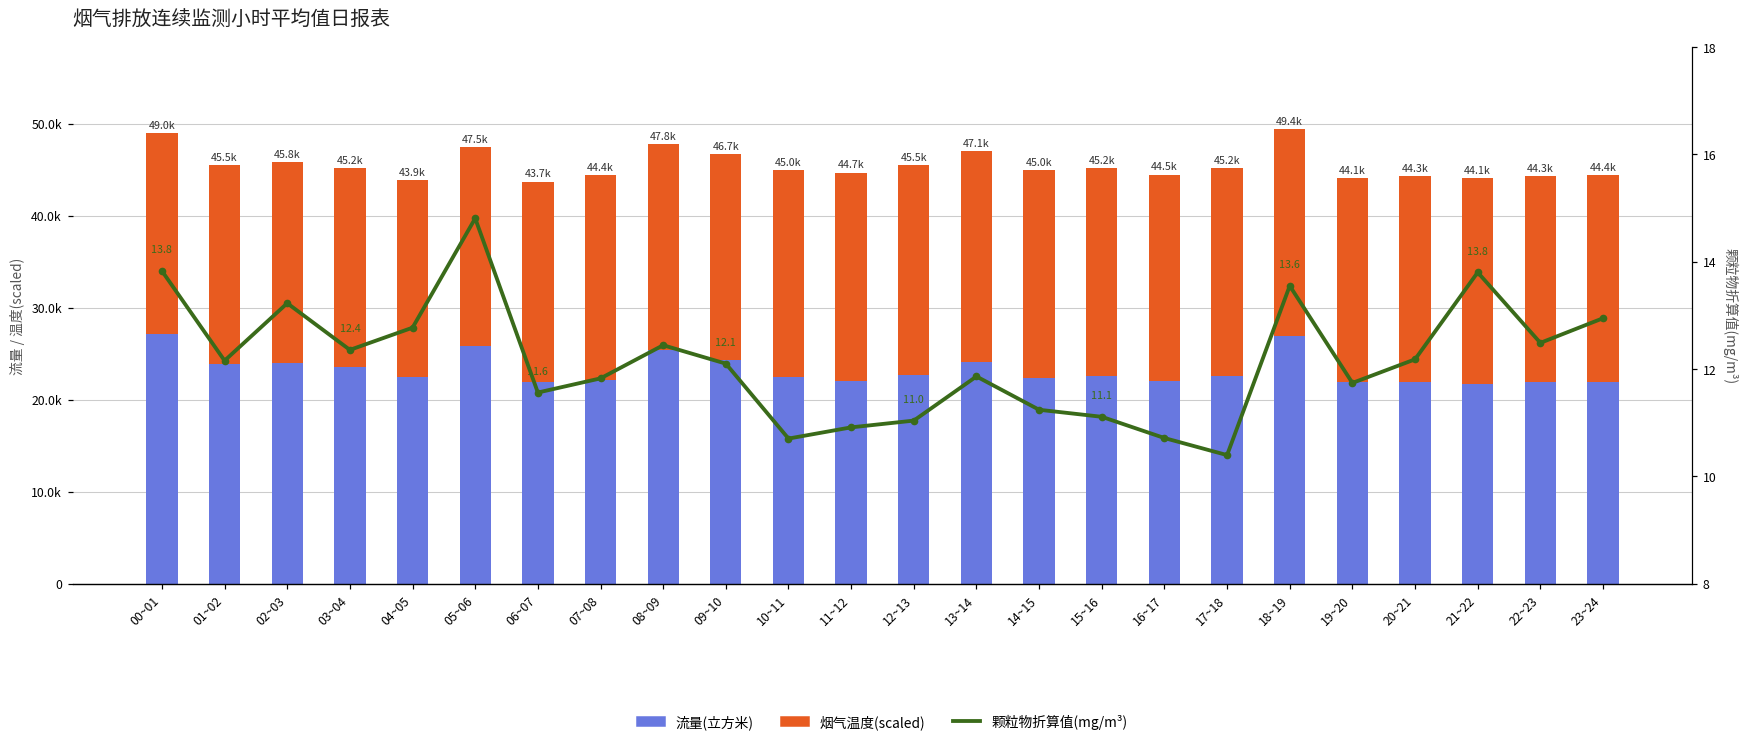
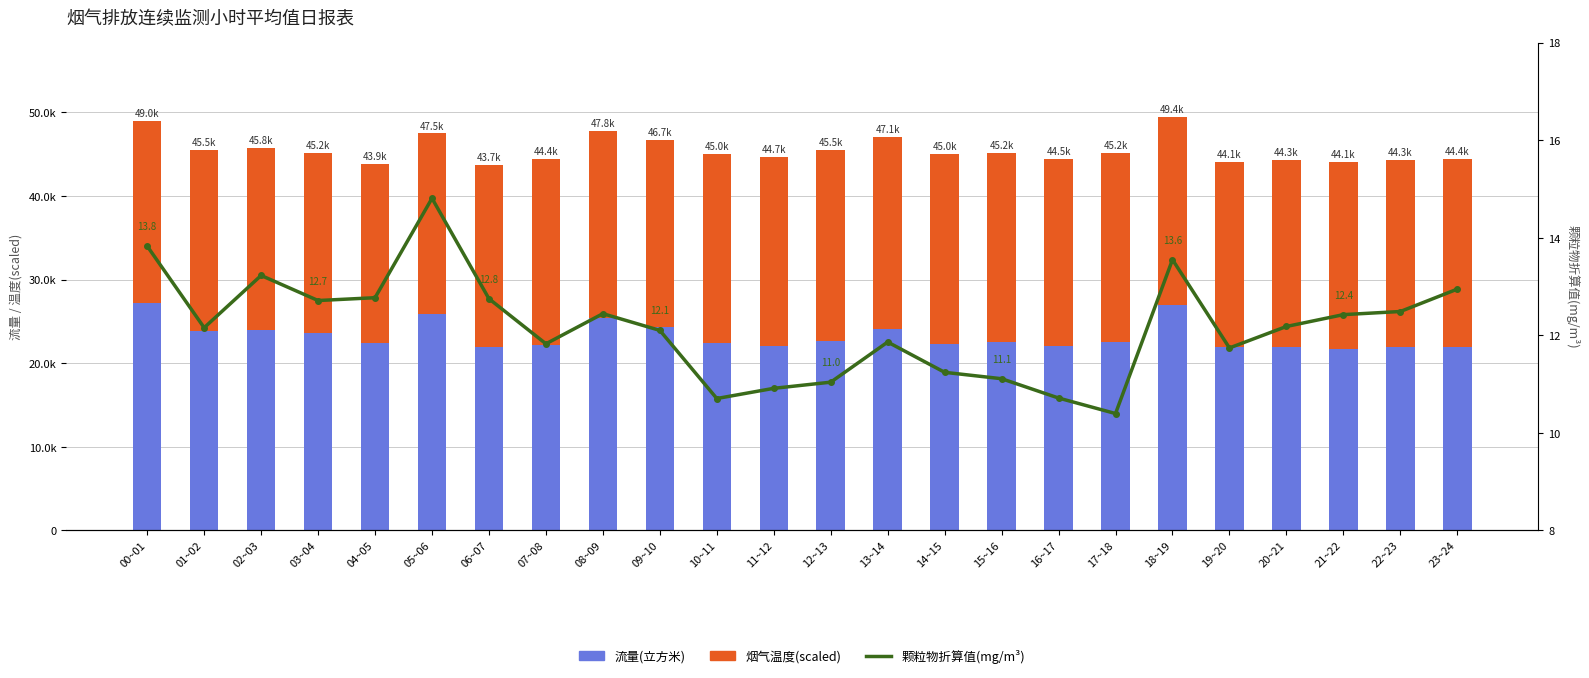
颗粒物折算值(mg/m³), 03~04: 12.4 -> 12.7
颗粒物折算值(mg/m³), 06~07: 11.6 -> 12.8
颗粒物折算值(mg/m³), 21~22: 13.8 -> 12.4
